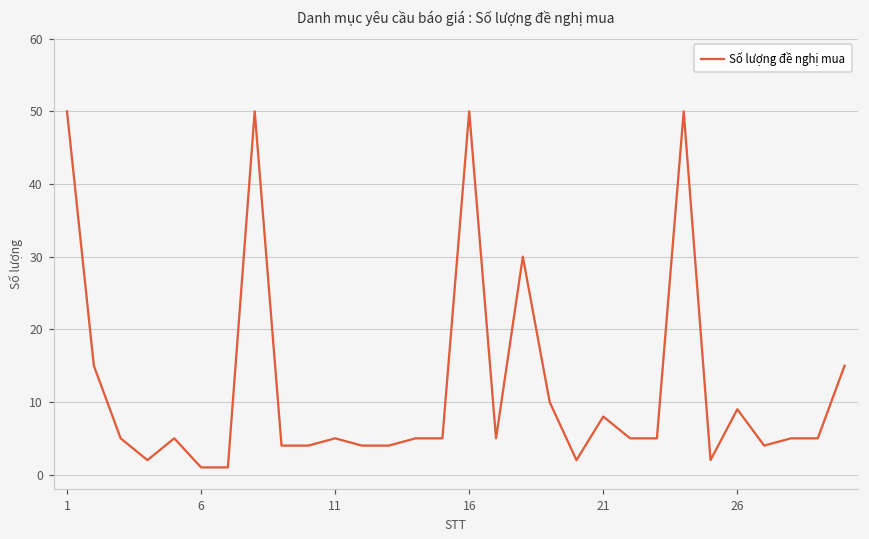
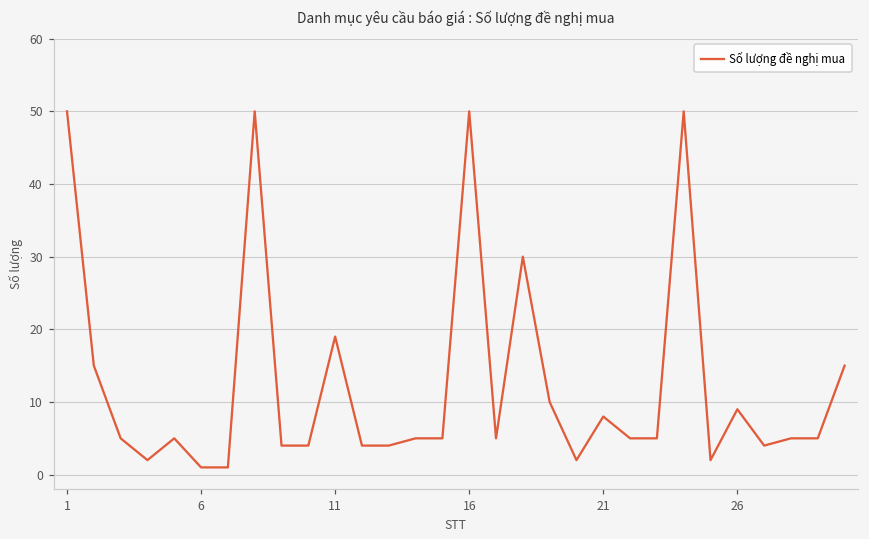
11: 5 -> 19
